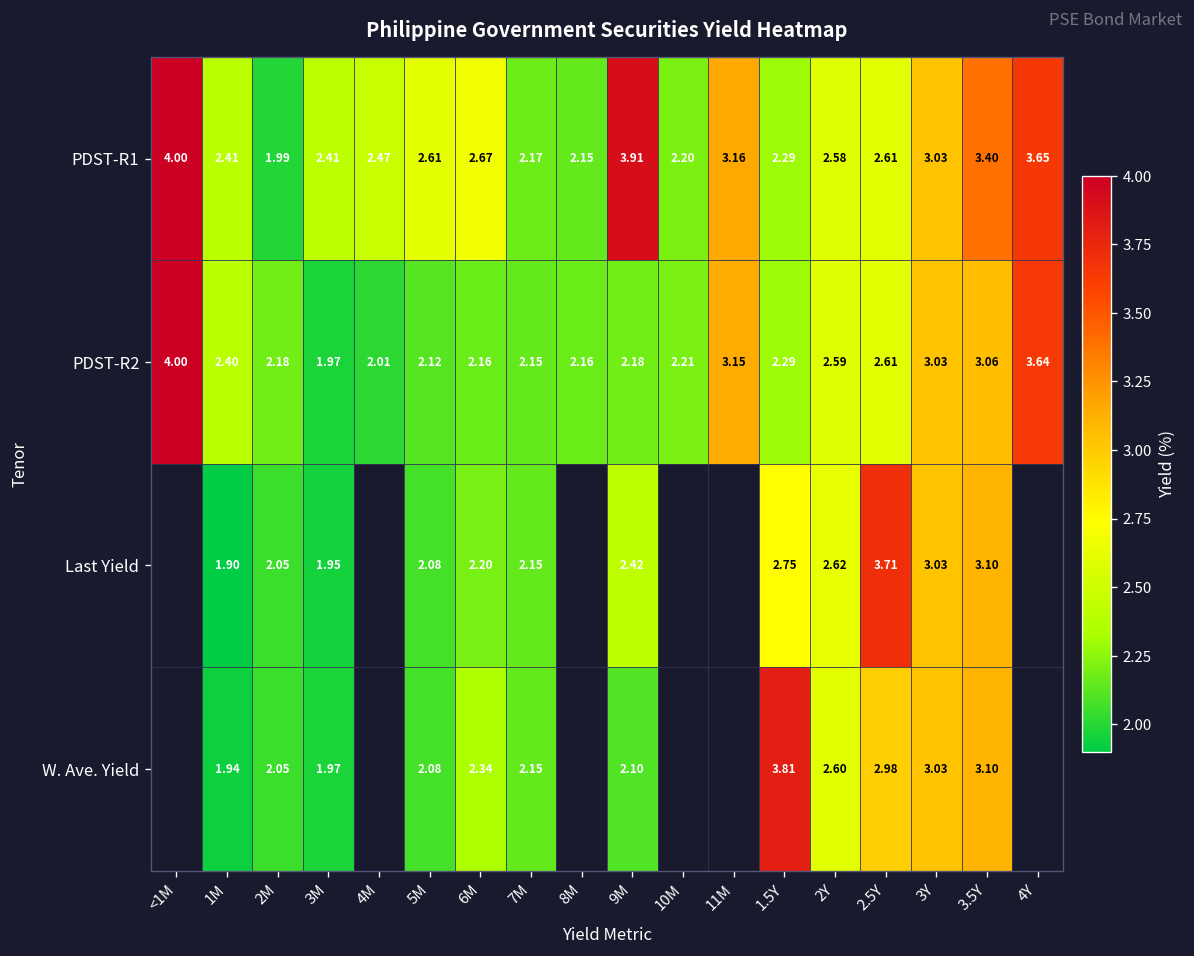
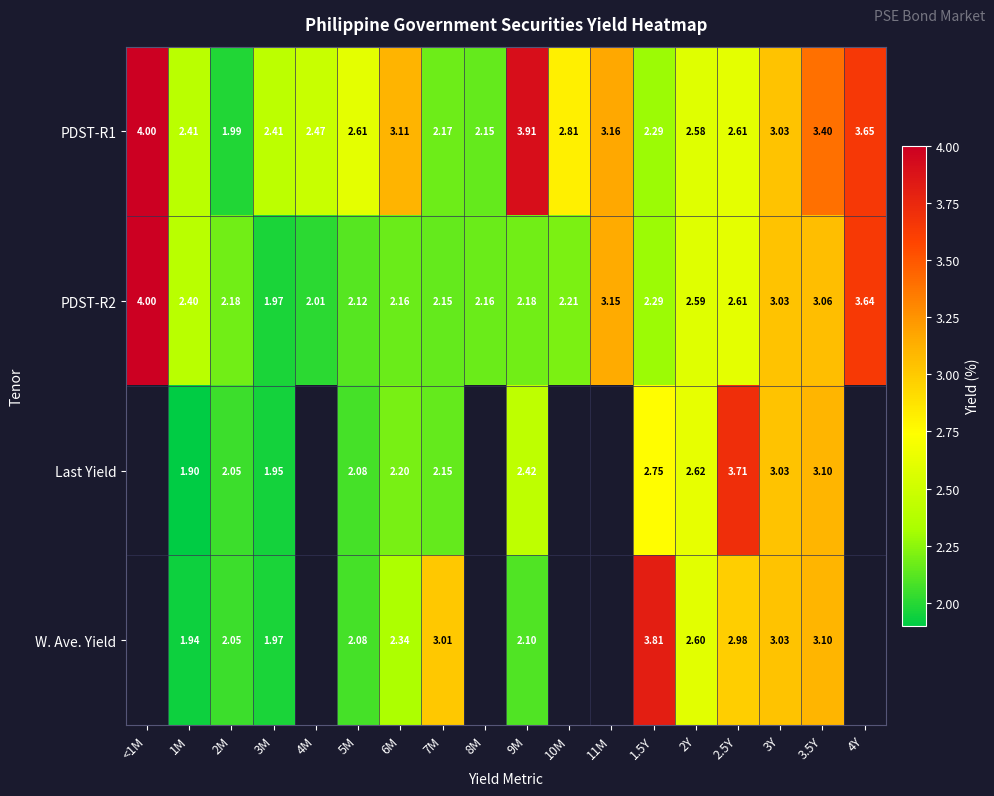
PDST-R1, 6M: 2.67 -> 3.11
PDST-R1, 10M: 2.20 -> 2.81
W. Ave. Yield, 7M: 2.15 -> 3.01
